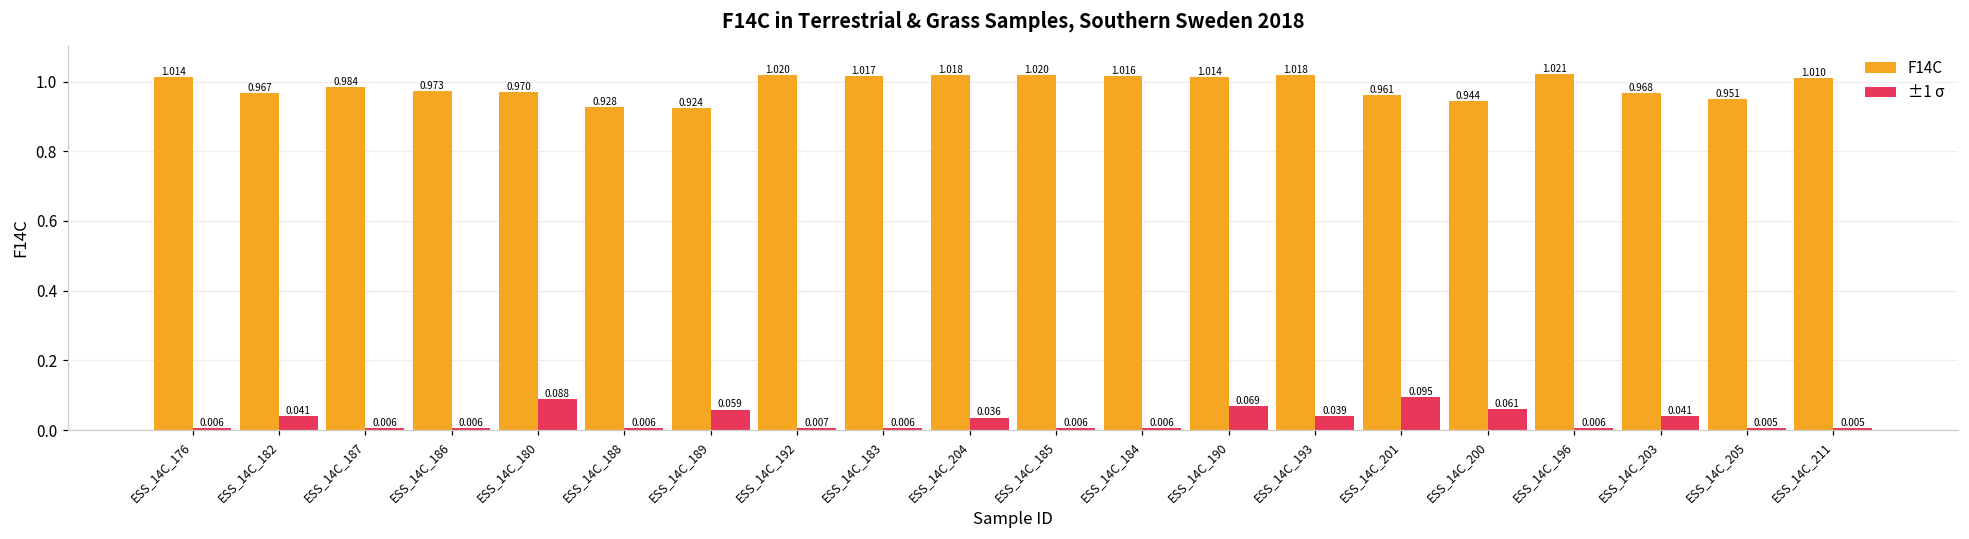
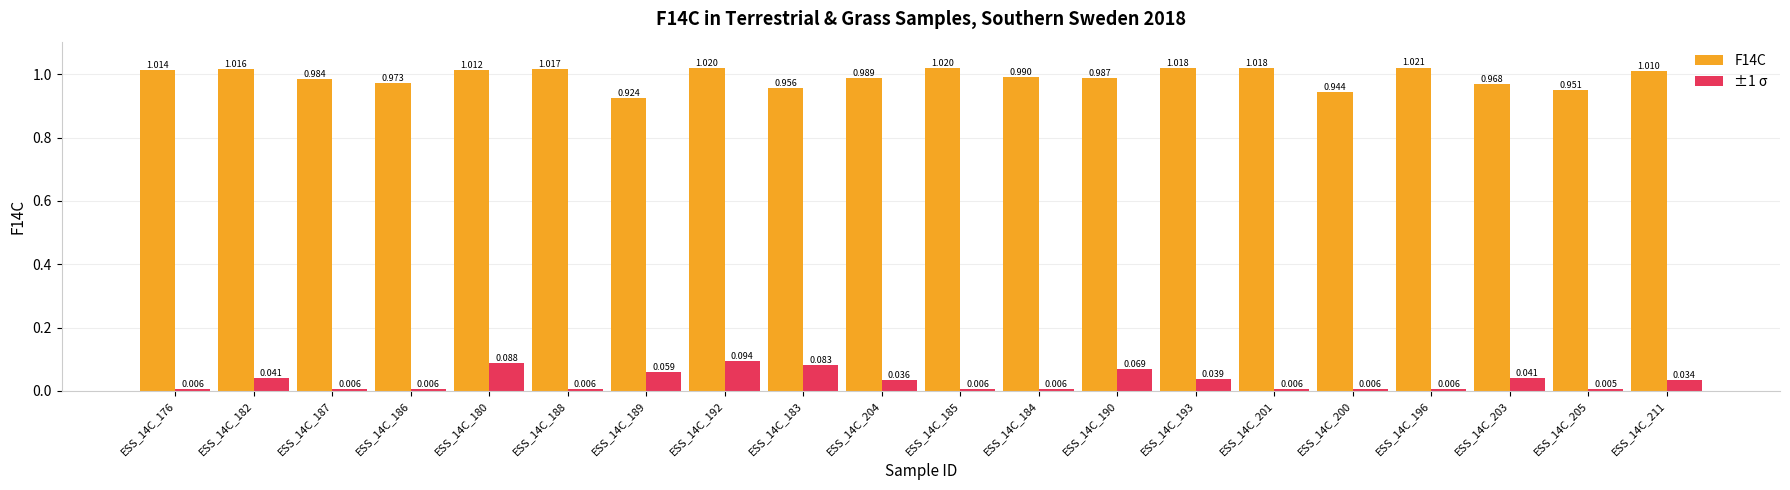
F14C, ESS_14C_182: 0.967 -> 1.016
F14C, ESS_14C_180: 0.970 -> 1.012
F14C, ESS_14C_188: 0.928 -> 1.017
±1 σ, ESS_14C_192: 0.007 -> 0.094
F14C, ESS_14C_183: 1.017 -> 0.956
±1 σ, ESS_14C_183: 0.006 -> 0.083
F14C, ESS_14C_204: 1.018 -> 0.989
F14C, ESS_14C_184: 1.016 -> 0.990
F14C, ESS_14C_190: 1.014 -> 0.987
F14C, ESS_14C_201: 0.961 -> 1.018
±1 σ, ESS_14C_201: 0.095 -> 0.006
±1 σ, ESS_14C_200: 0.061 -> 0.006
±1 σ, ESS_14C_211: 0.005 -> 0.034
